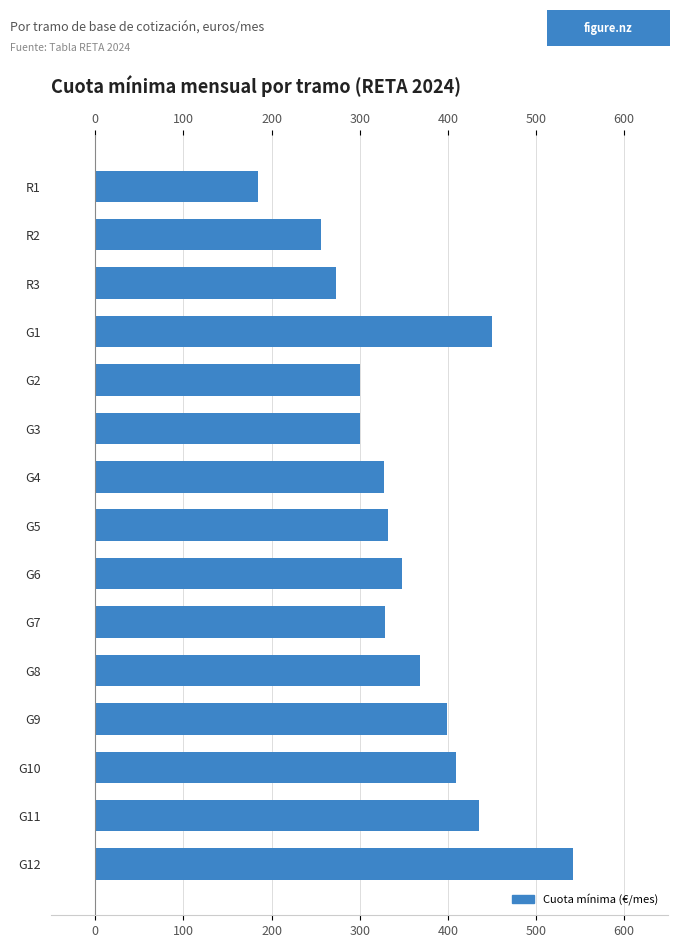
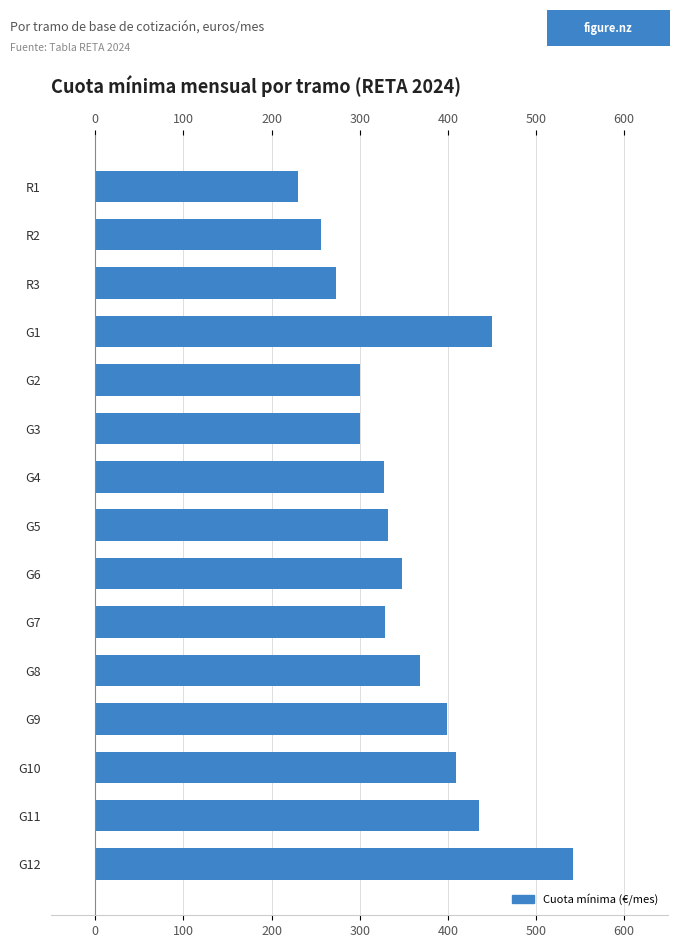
R1: 180 -> 230
